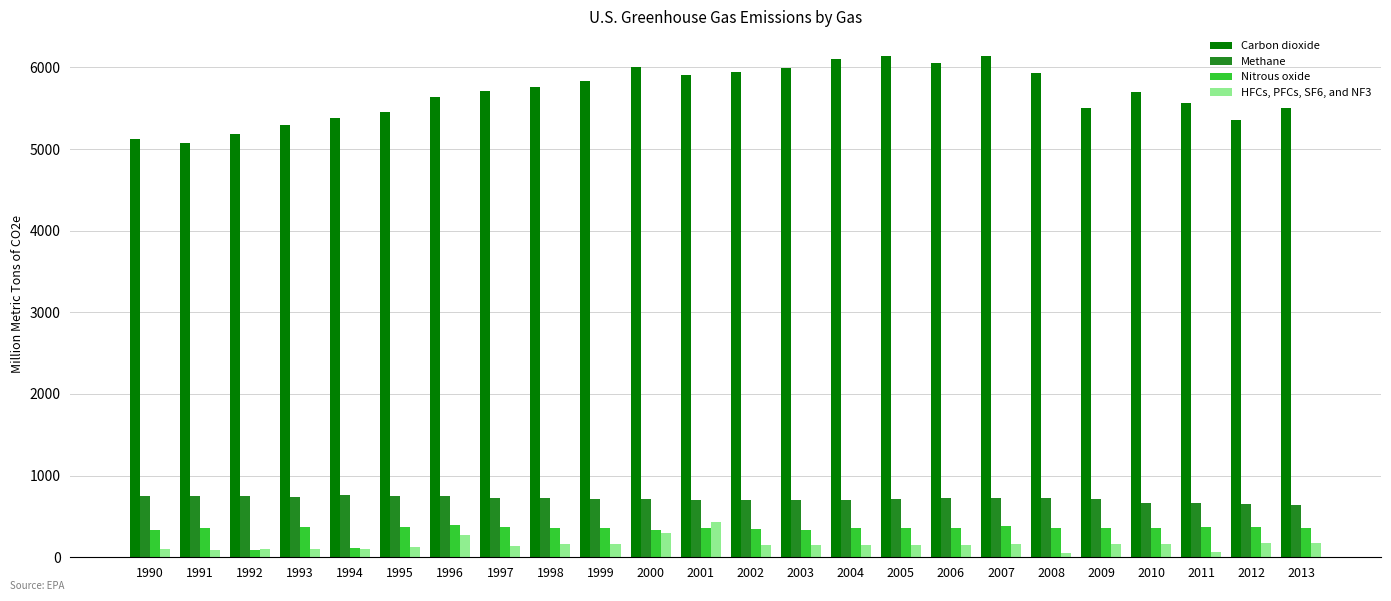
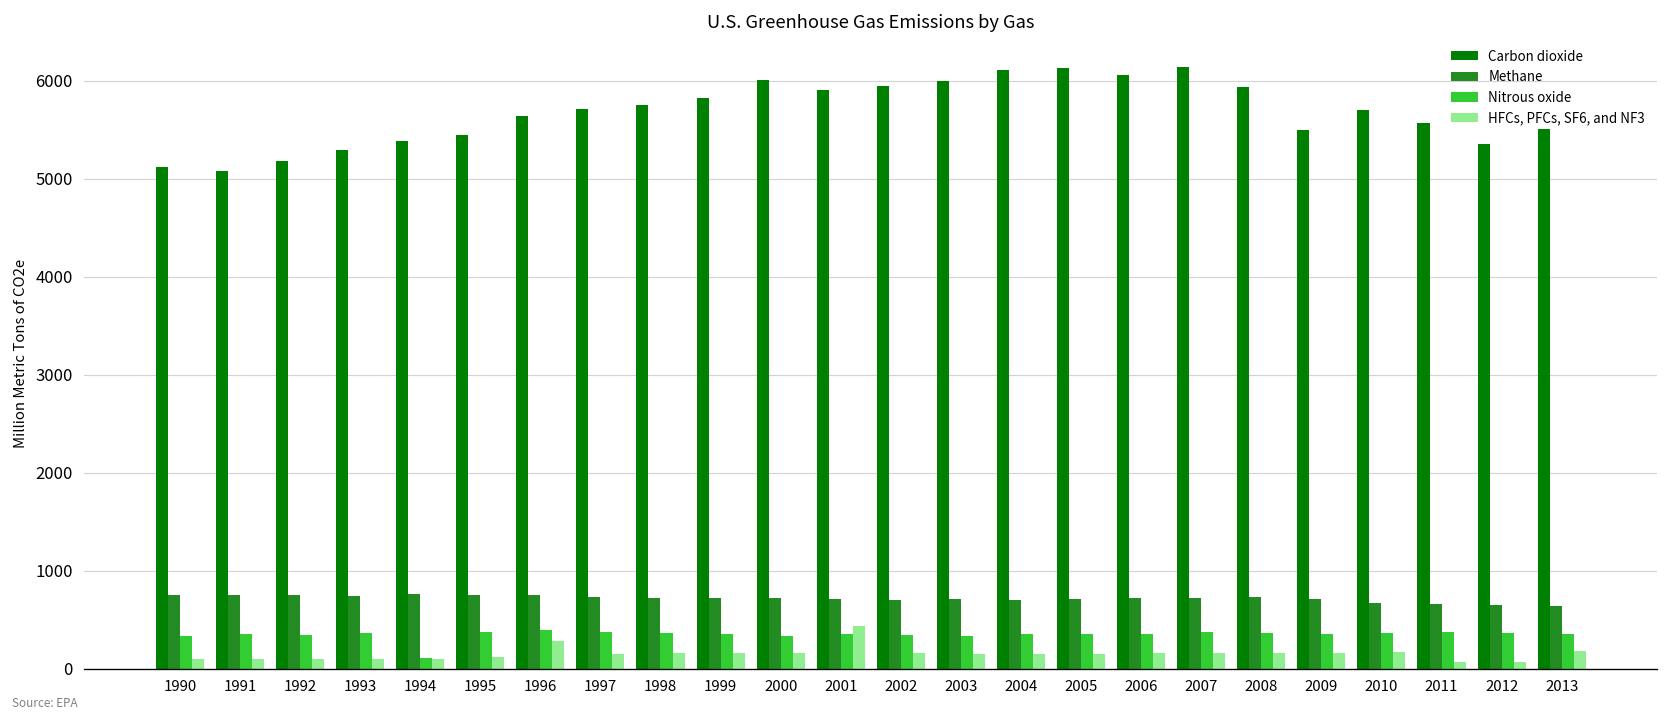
Nitrous oxide, 1992: 100 -> 300
HFCs, PFCs, SF6, and NF3, 2000: 300 -> 200
HFCs, PFCs, SF6, and NF3, 2008: 100 -> 200
HFCs, PFCs, SF6, and NF3, 2012: 200 -> 100
